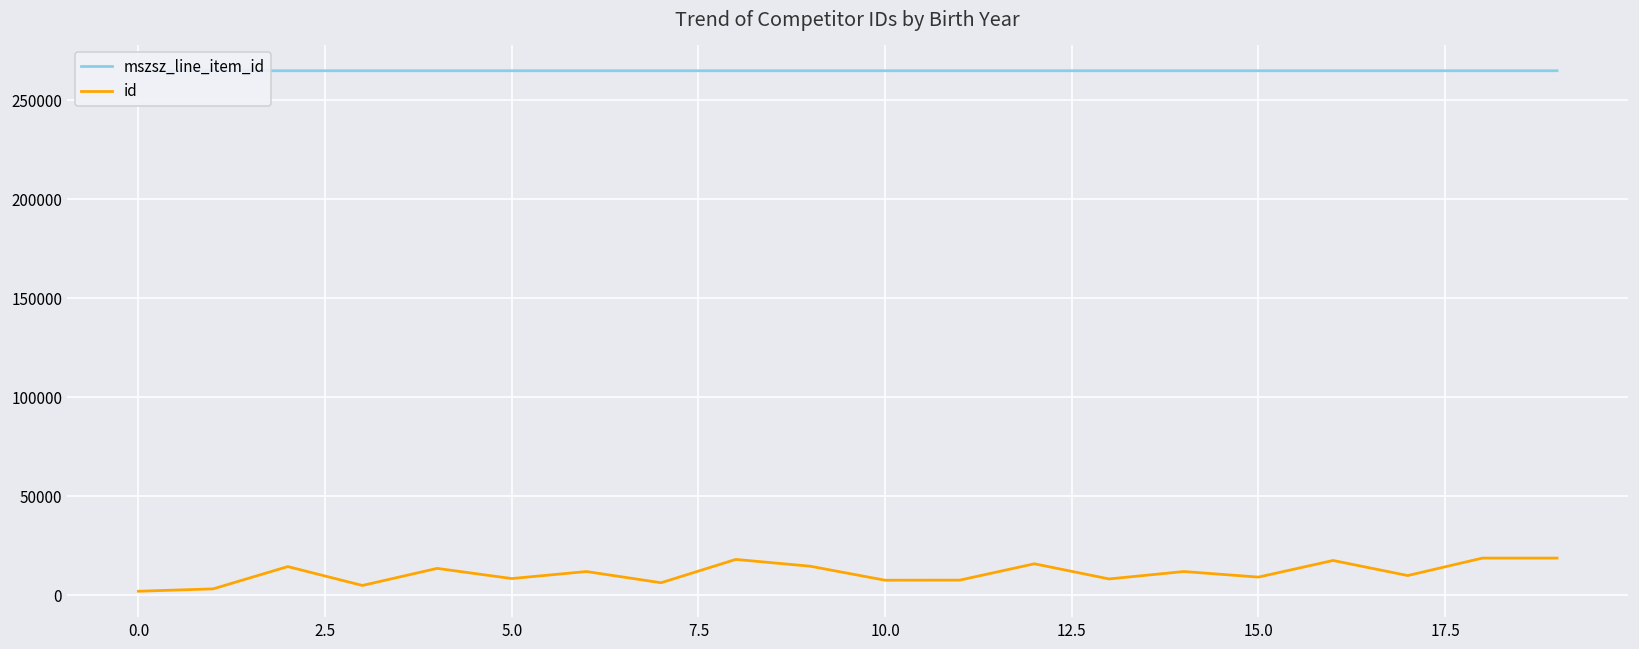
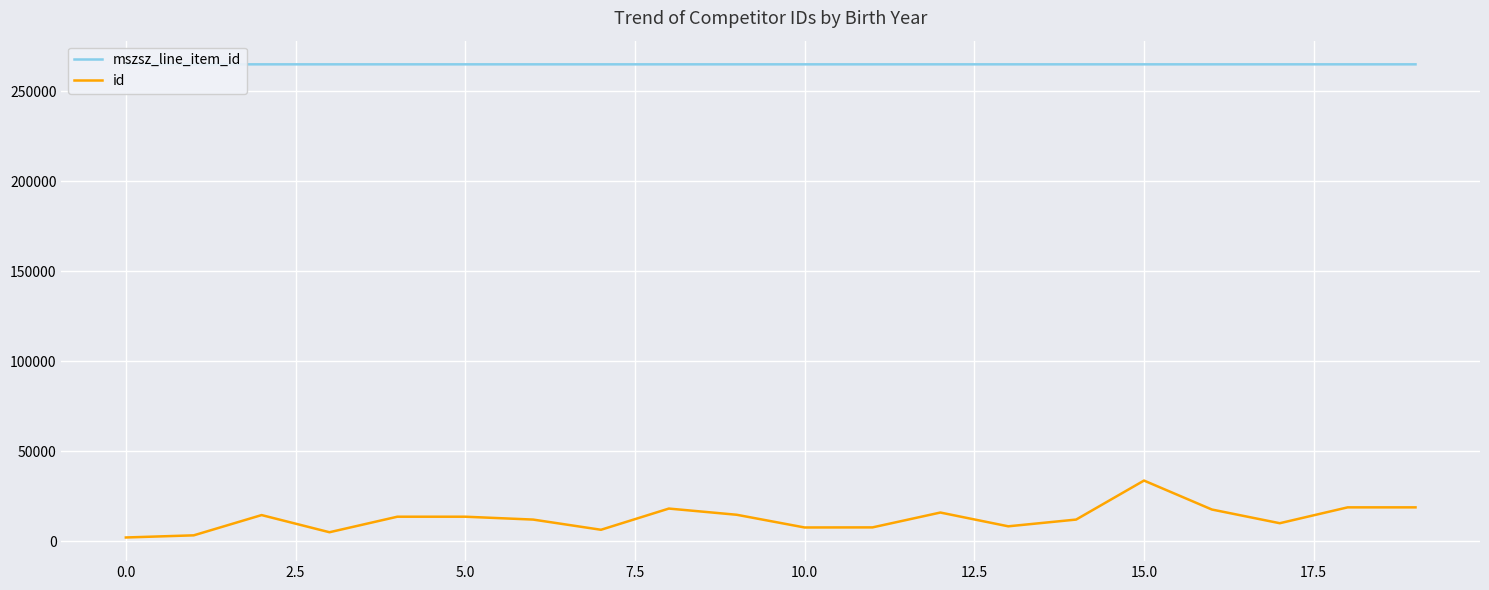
id, 5.0: 8000 -> 14000
id, 15.0: 9000 -> 34000
